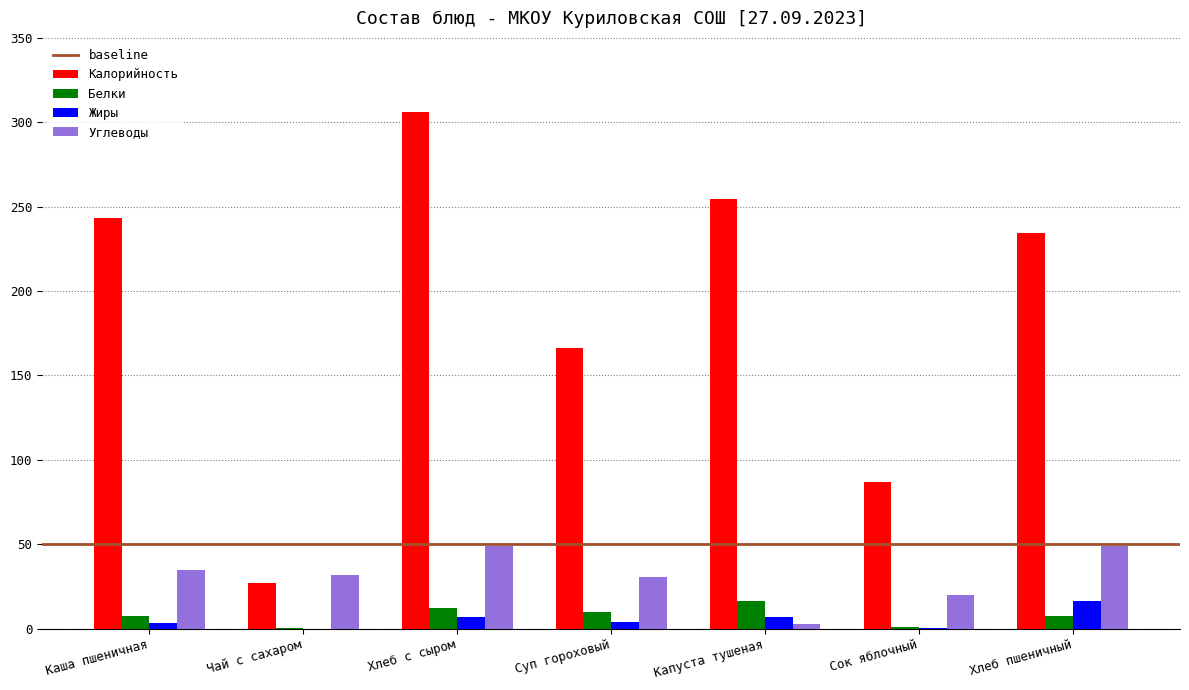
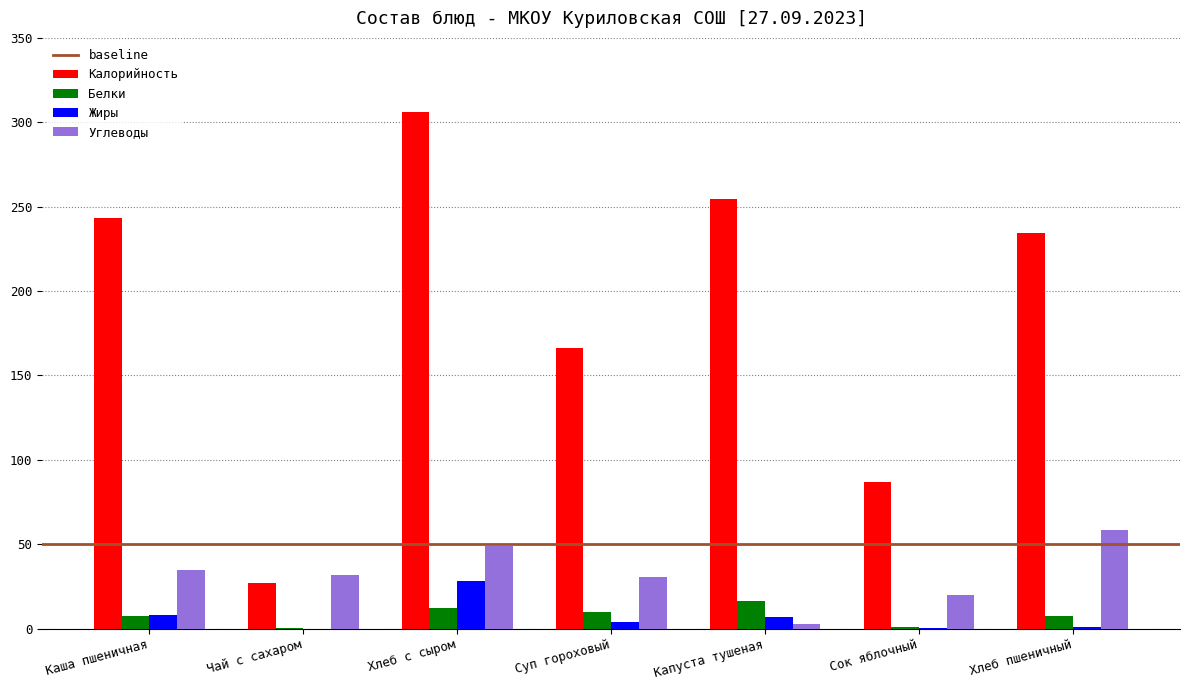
Жиры, Каша пшеничная: 4 -> 8
Жиры, Хлеб с сыром: 7 -> 28
Жиры, Хлеб пшеничный: 16 -> 1
Углеводы, Хлеб пшеничный: 49 -> 59
